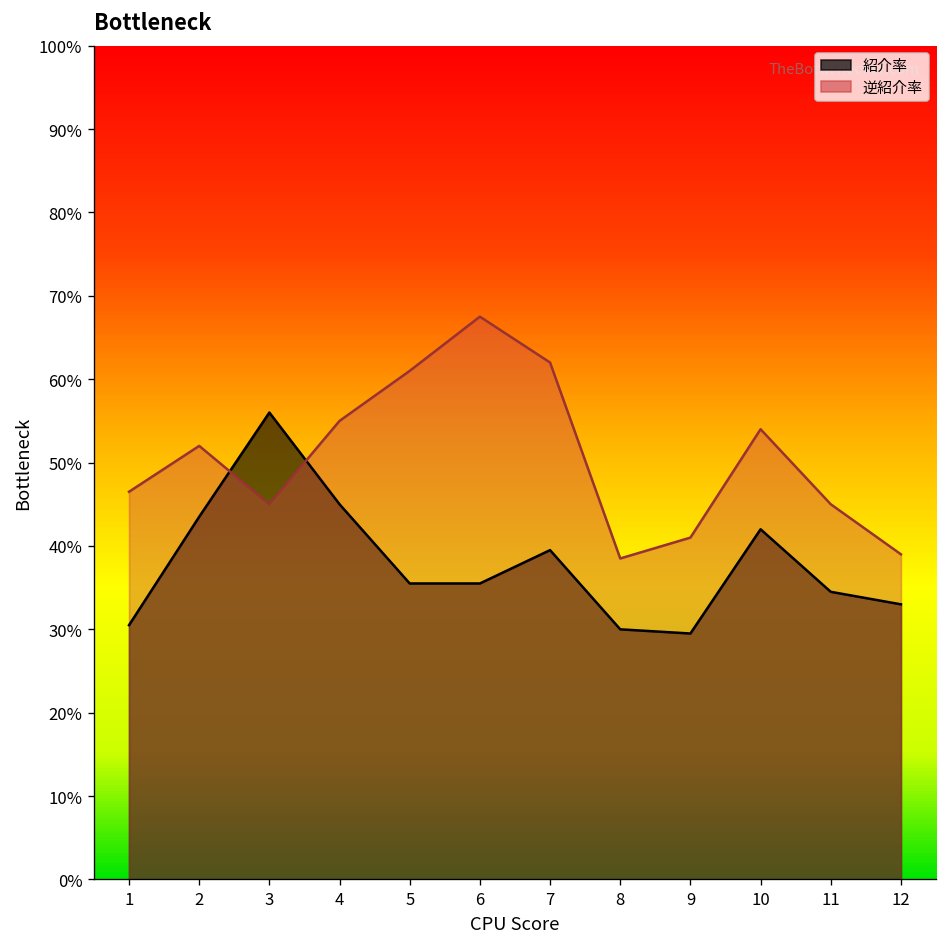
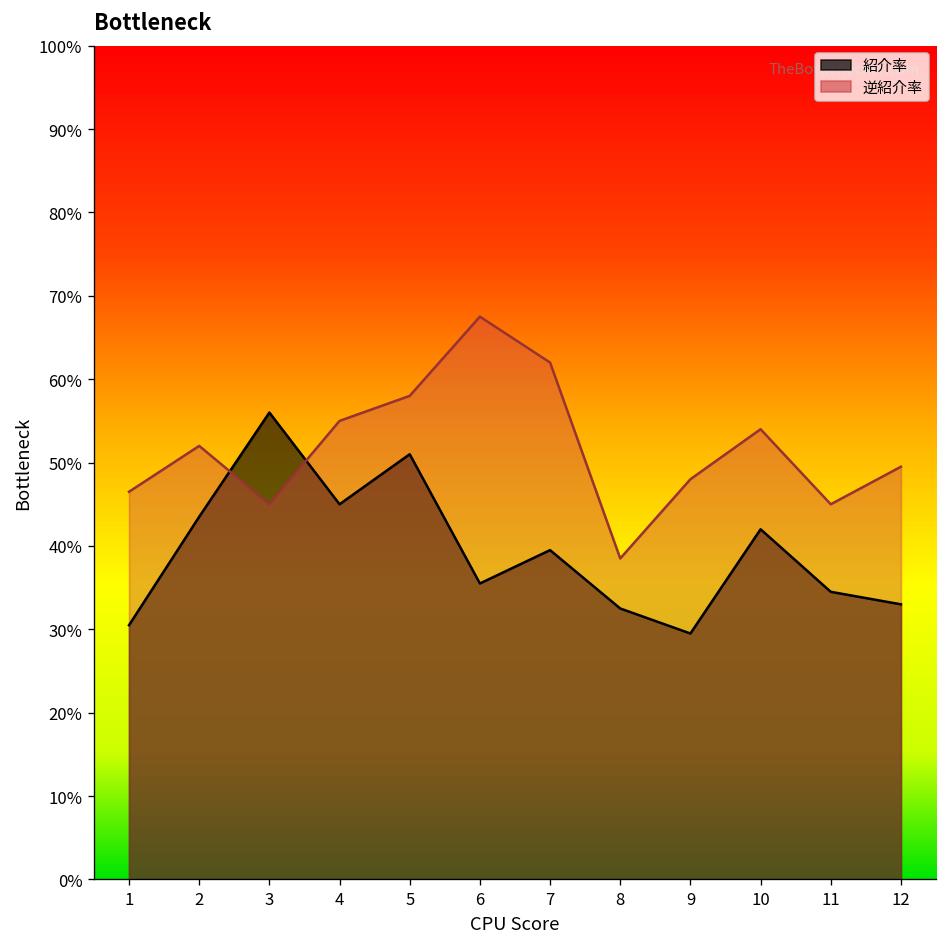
紹介率, 5: 36% -> 51%
逆紹介率, 5: 61% -> 58%
紹介率, 8: 30% -> 33%
逆紹介率, 9: 41% -> 48%
逆紹介率, 12: 39% -> 50%
